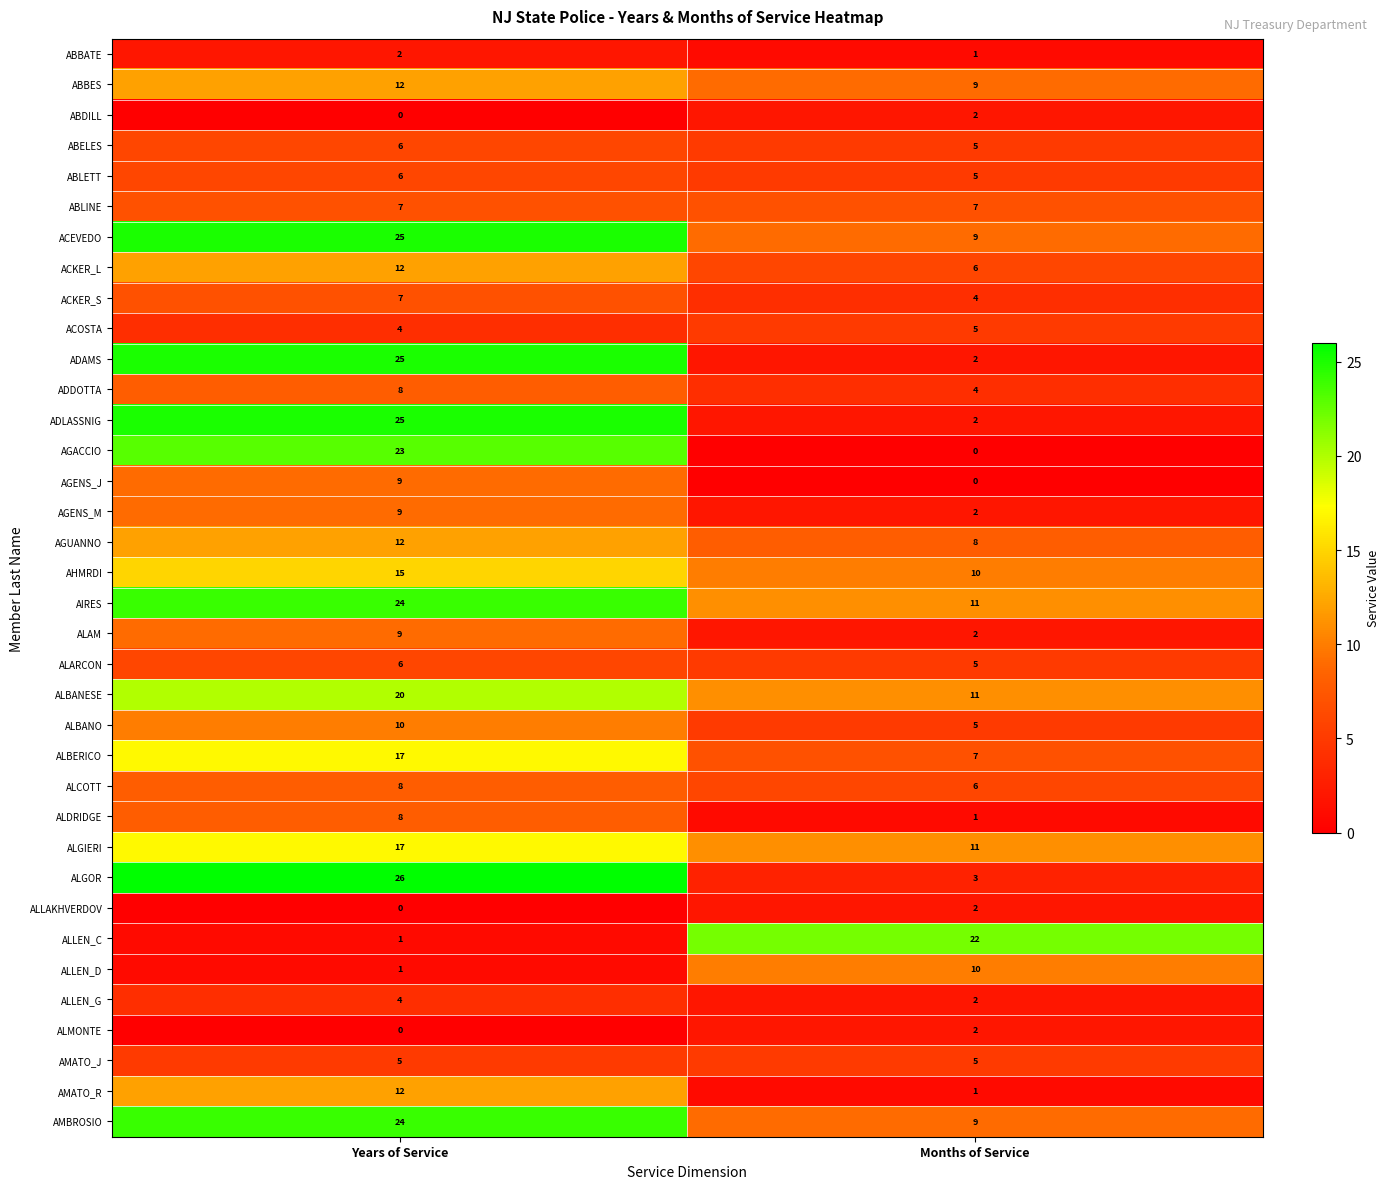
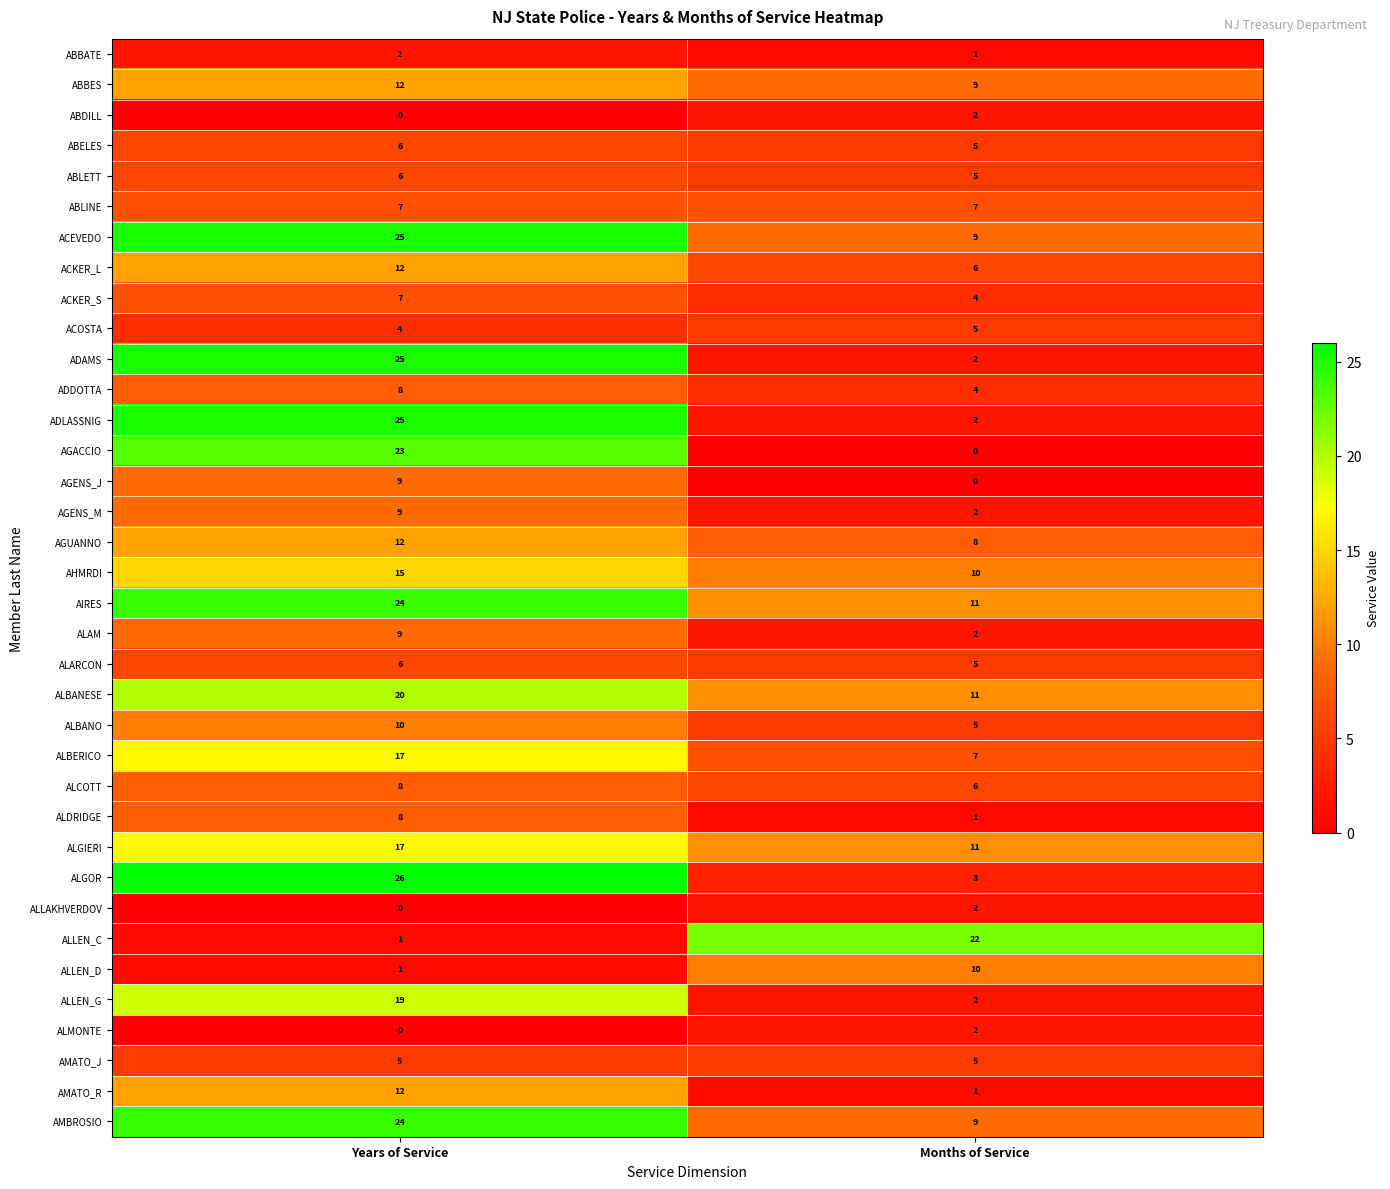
ALLEN_G, Years of Service: 4 -> 19
